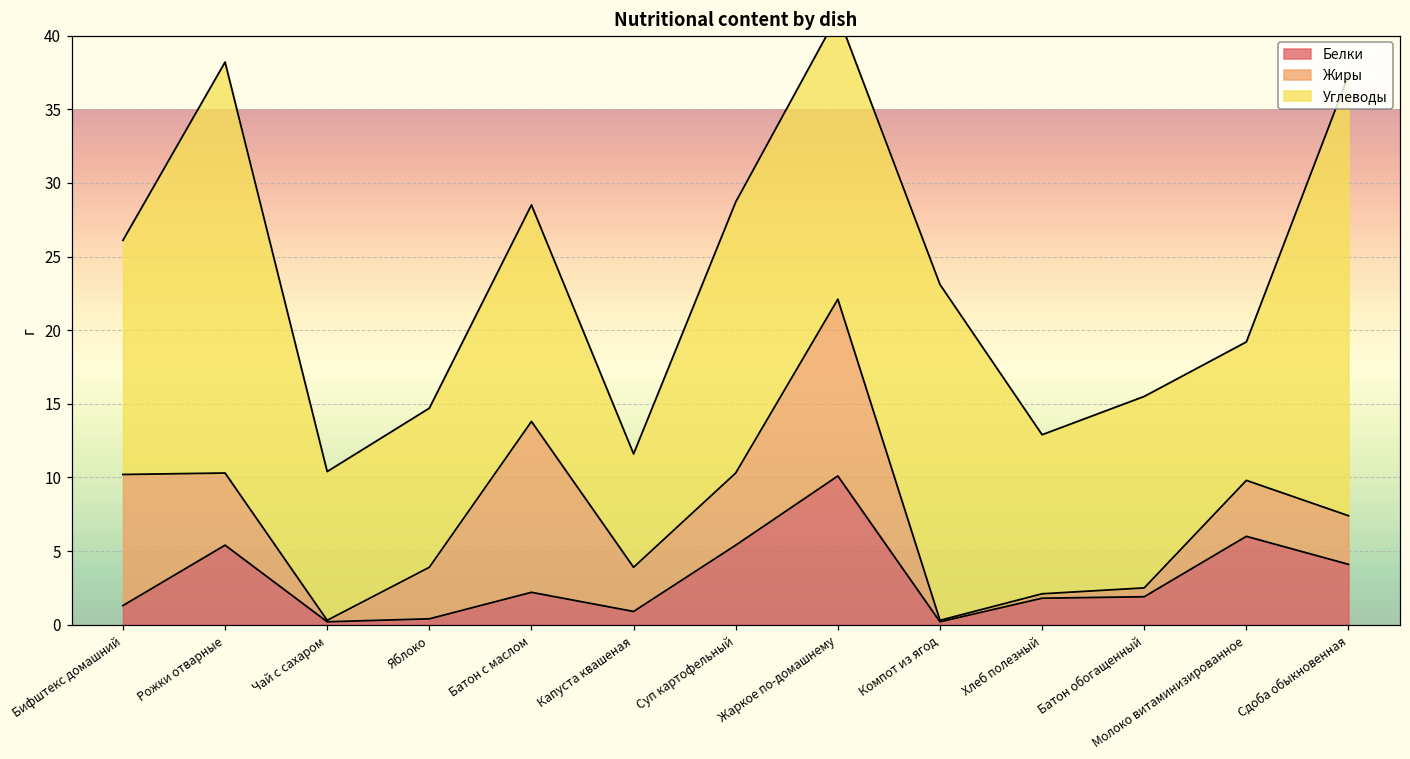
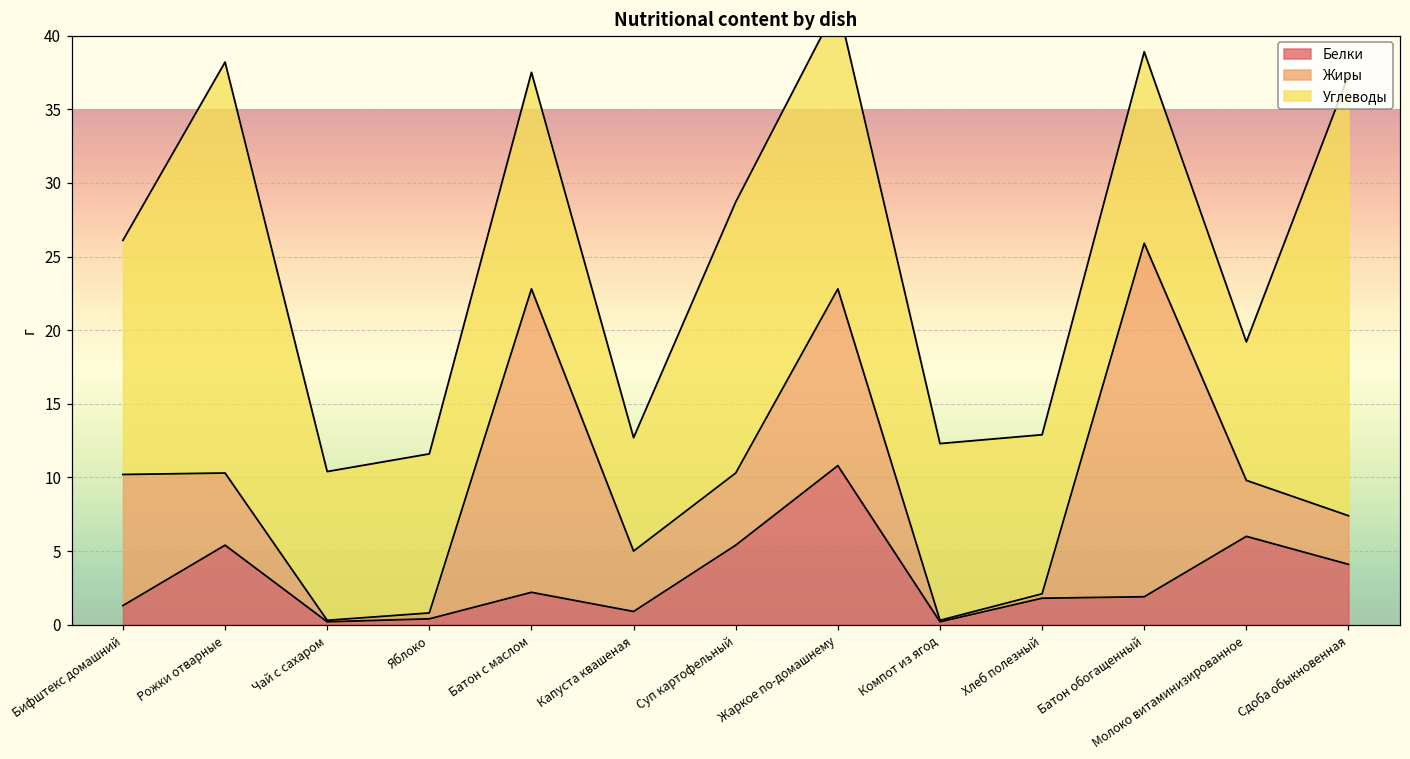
Жиры, Яблоко: 3.5 -> 0.4
Жиры, Батон с маслом: 11.6 -> 20.6
Жиры, Капуста квашеная: 3.0 -> 4.1
Белки, Жаркое по-домашнему: 10.1 -> 10.8
Углеводы, Компот из ягод: 22.8 -> 12.0
Жиры, Батон обогащенный: 0.6 -> 24.0
